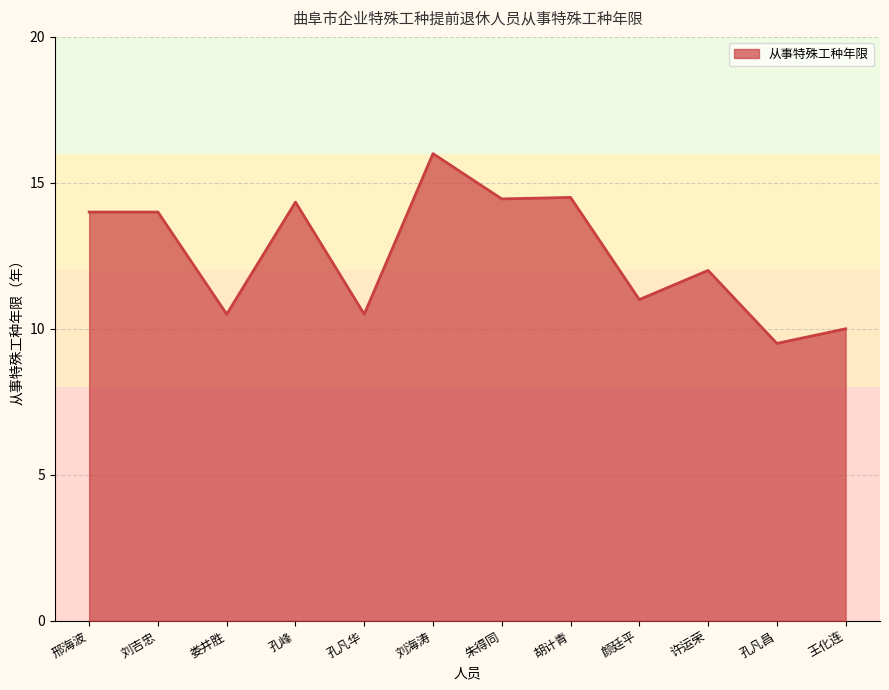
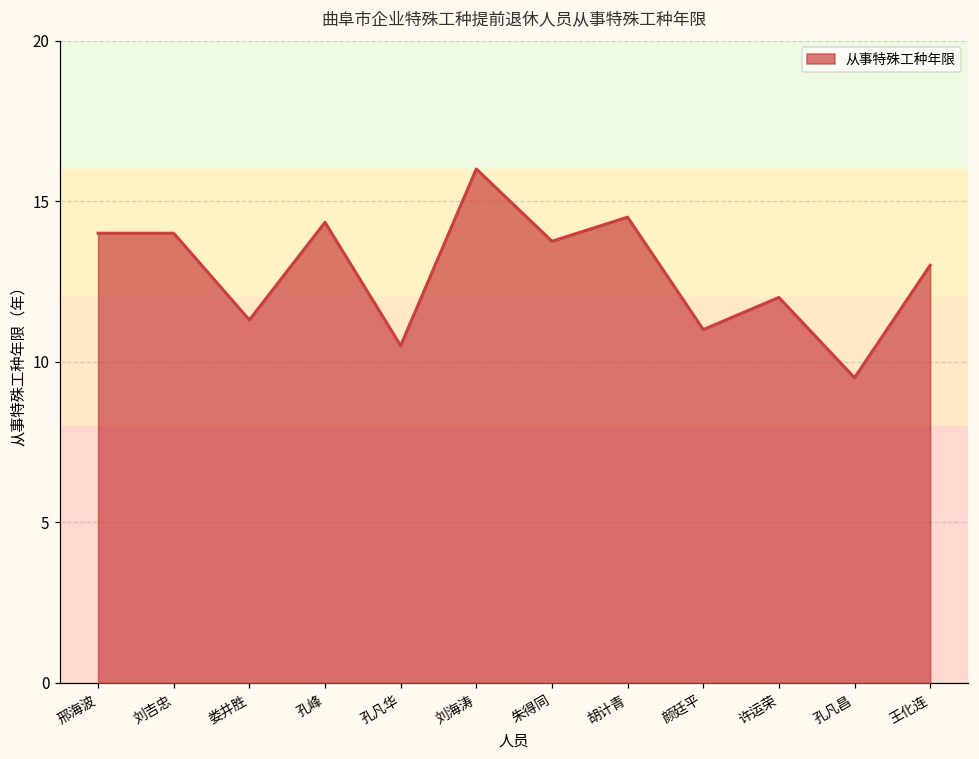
娄井胜: 10.5 -> 11.3
朱得同: 14.5 -> 13.8
王化连: 10 -> 13
